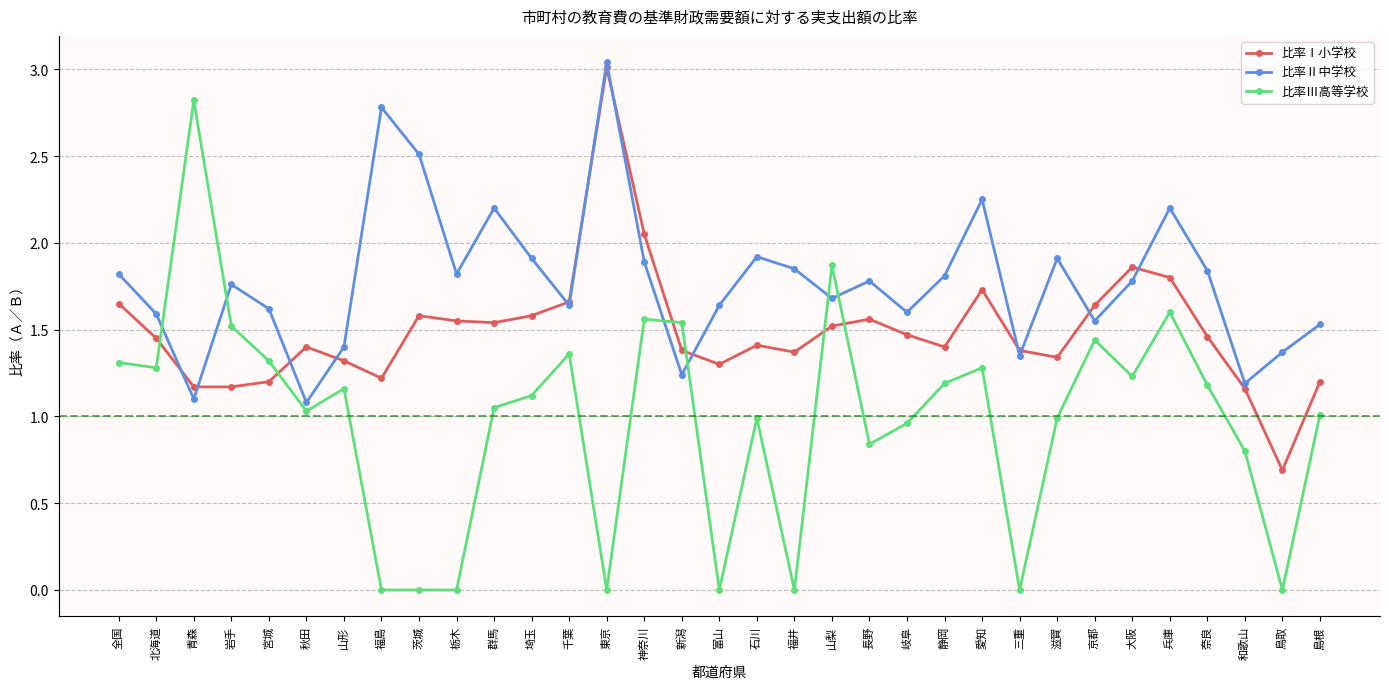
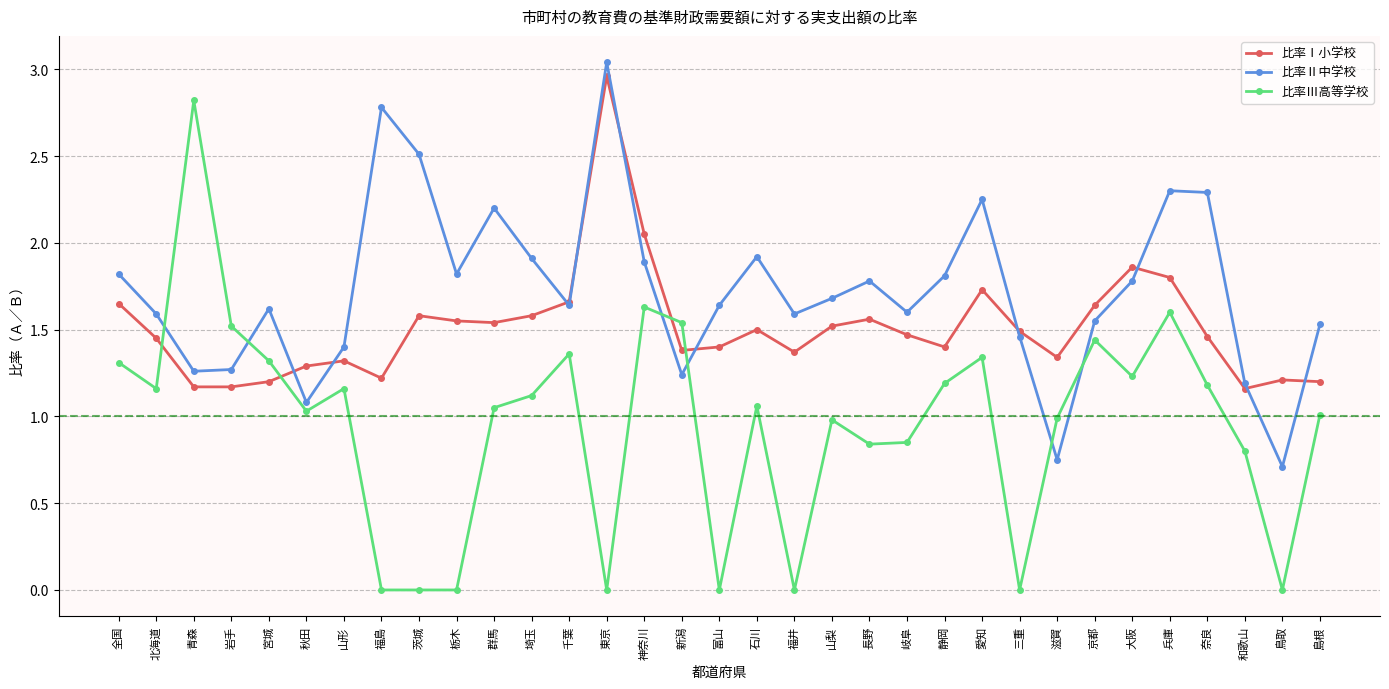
比率Ⅲ高等学校, 北海道: 1.28 -> 1.16
比率Ⅱ中学校, 青森: 1.10 -> 1.26
比率Ⅱ中学校, 岩手: 1.76 -> 1.27
比率Ⅰ小学校, 秋田: 1.40 -> 1.29
比率Ⅰ小学校, 東京: 3.01 -> 2.96
比率Ⅲ高等学校, 神奈川: 1.56 -> 1.63
比率Ⅰ小学校, 富山: 1.3 -> 1.4
比率Ⅰ小学校, 石川: 1.41 -> 1.50
比率Ⅲ高等学校, 石川: 0.99 -> 1.06
比率Ⅱ中学校, 福井: 1.85 -> 1.59
比率Ⅲ高等学校, 山梨: 1.87 -> 0.98
比率Ⅲ高等学校, 岐阜: 0.96 -> 0.85
比率Ⅲ高等学校, 愛知: 1.28 -> 1.34
比率Ⅰ小学校, 三重: 1.38 -> 1.49
比率Ⅱ中学校, 三重: 1.35 -> 1.46
比率Ⅱ中学校, 滋賀: 1.91 -> 0.75
比率Ⅱ中学校, 兵庫: 2.2 -> 2.3
比率Ⅱ中学校, 奈良: 1.84 -> 2.29
比率Ⅰ小学校, 鳥取: 0.69 -> 1.21
比率Ⅱ中学校, 鳥取: 1.37 -> 0.71
